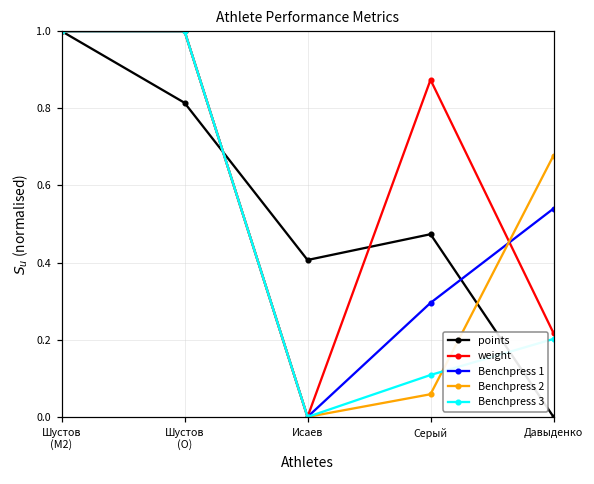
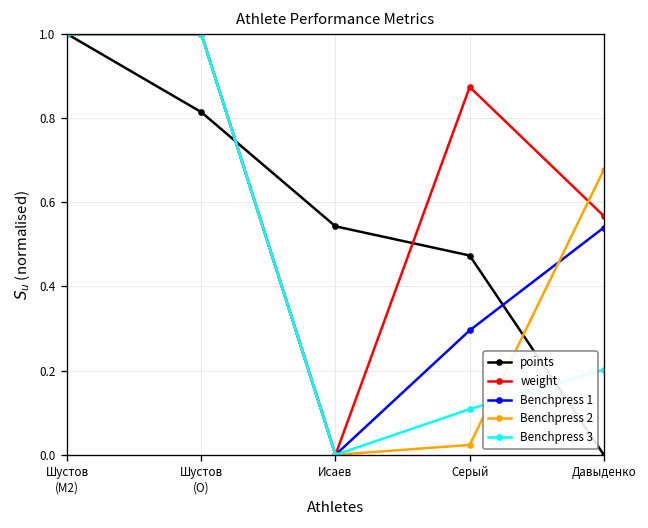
points, Исаев: 0.41 -> 0.54
Benchpress 2, Серый: 0.06 -> 0.02
weight, Давыденко: 0.22 -> 0.57
